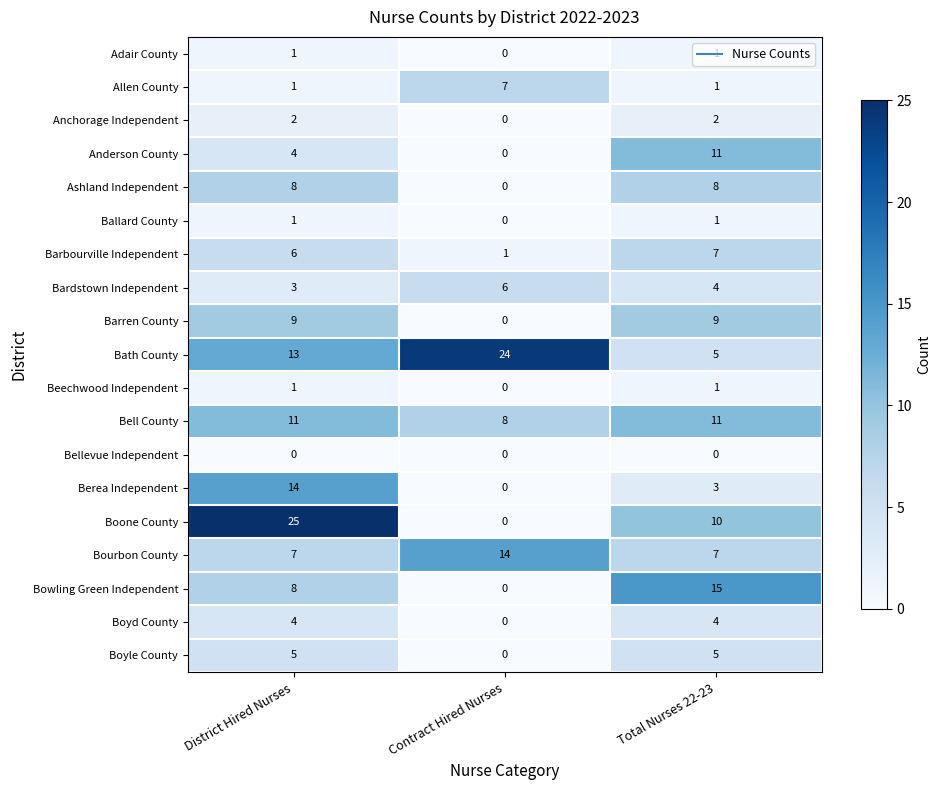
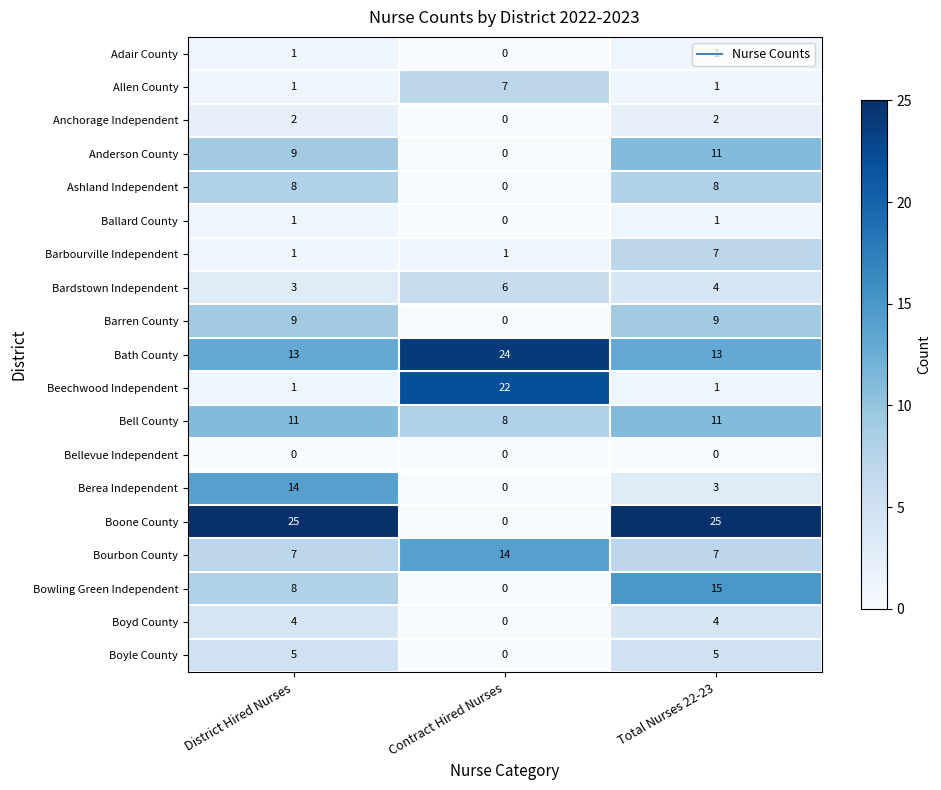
Anderson County, District Hired Nurses: 4 -> 9
Barbourville Independent, District Hired Nurses: 6 -> 1
Bath County, Total Nurses 22-23: 5 -> 13
Beechwood Independent, Contract Hired Nurses: 0 -> 22
Boone County, Total Nurses 22-23: 10 -> 25
